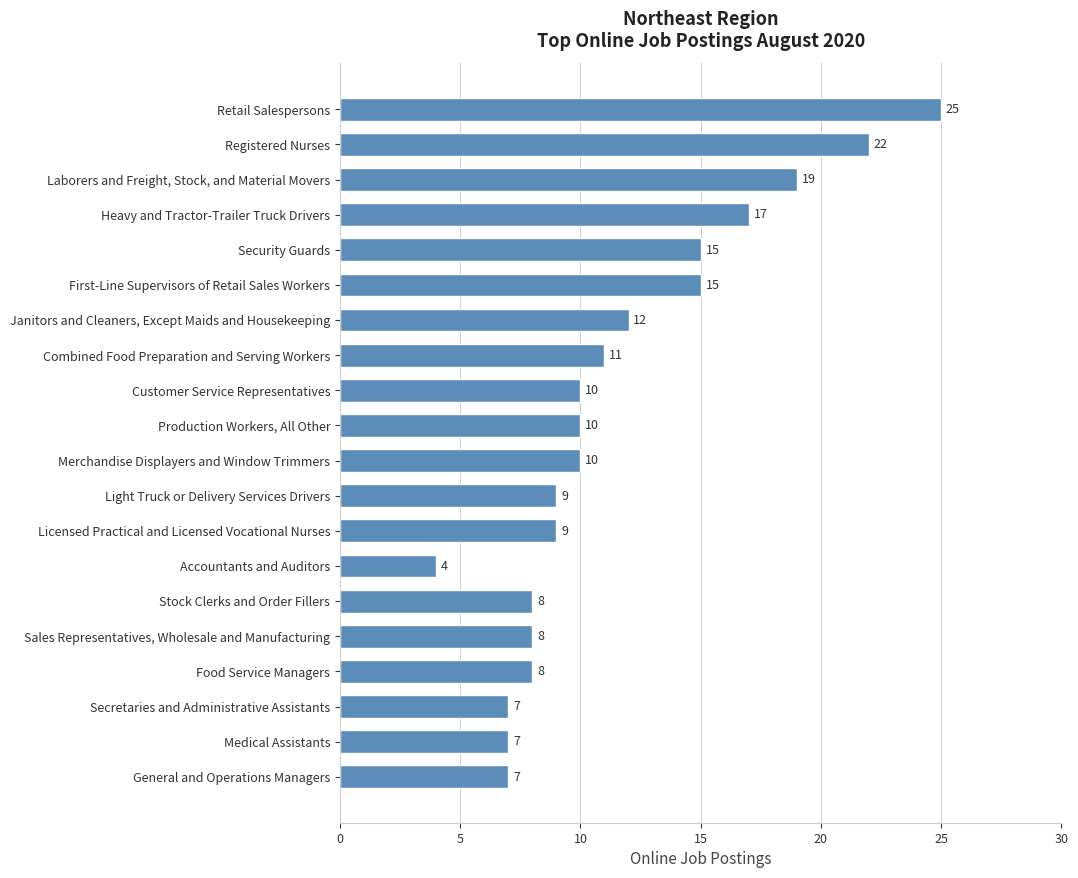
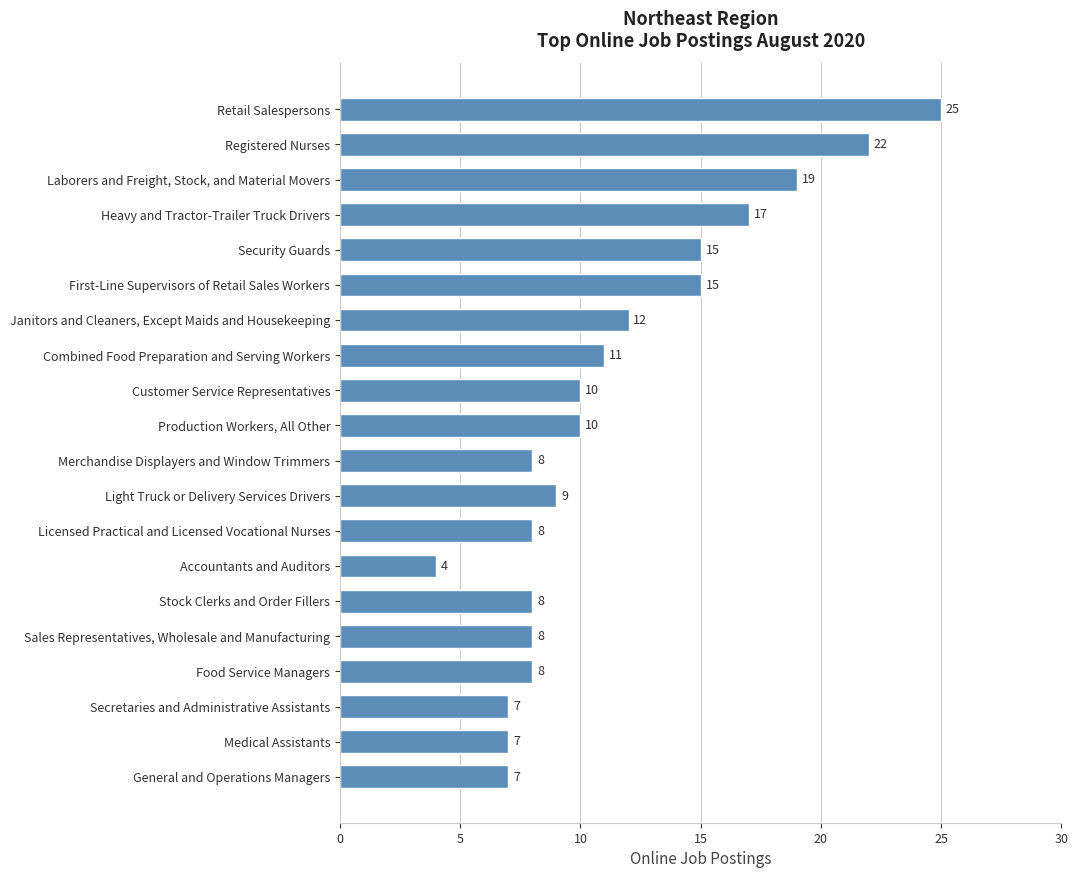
Merchandise Displayers and Window Trimmers: 10 -> 8
Licensed Practical and Licensed Vocational Nurses: 9 -> 8
